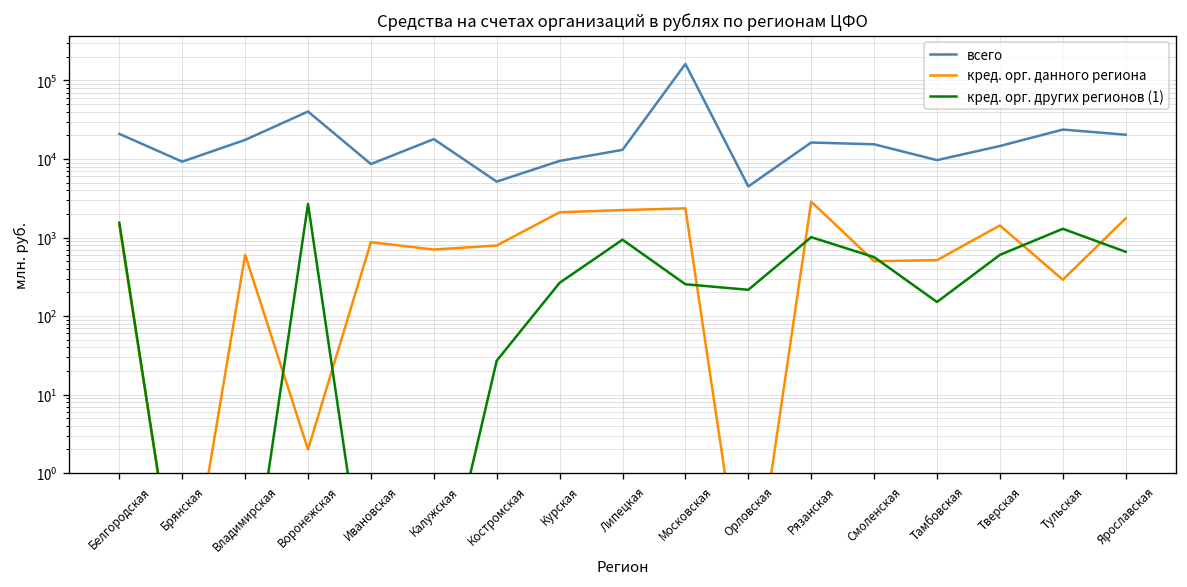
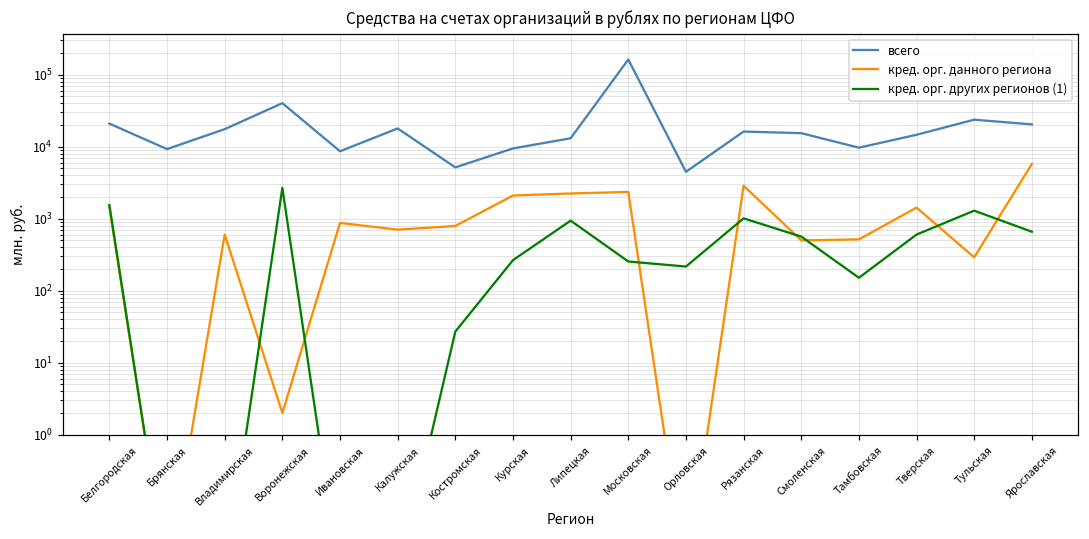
кред. орг. данного региона, Ярославская: 1800 -> 6000
